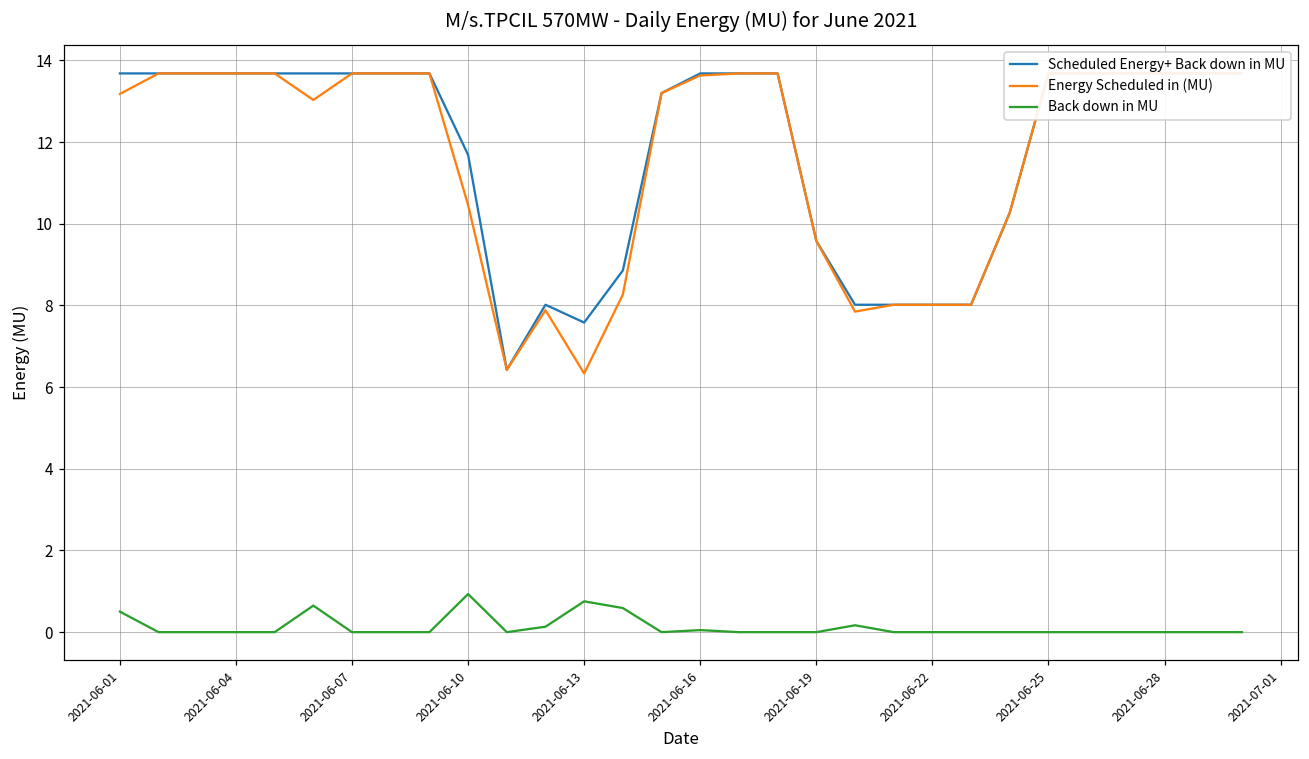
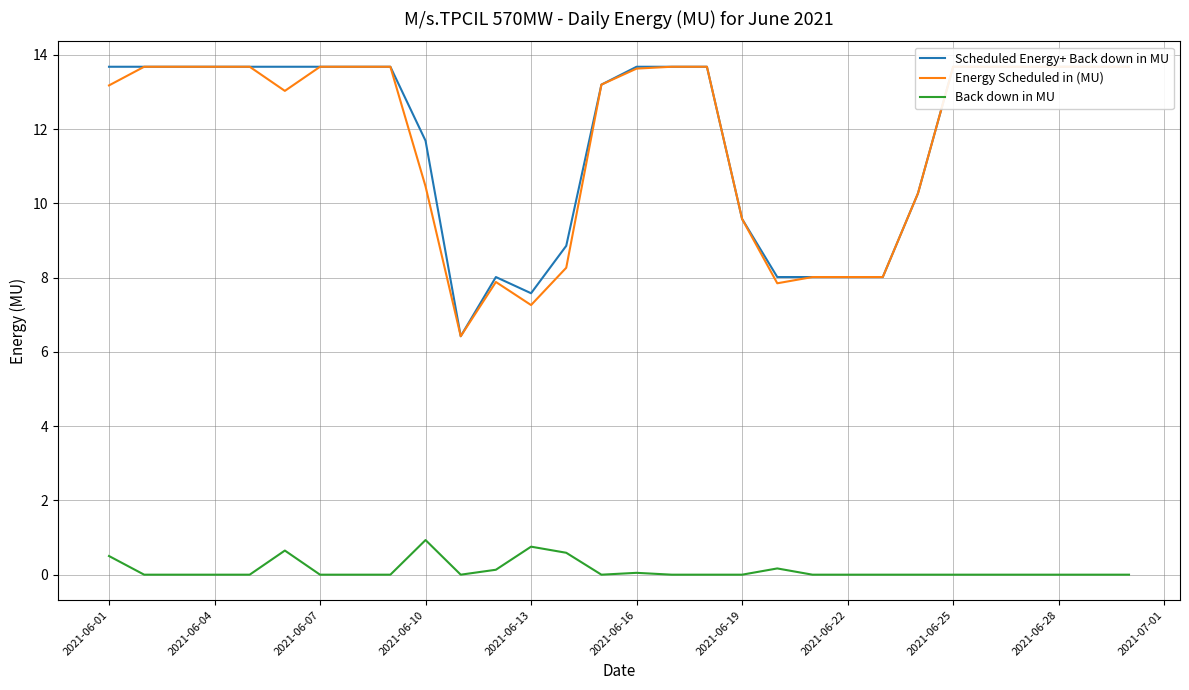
Energy Scheduled in (MU), 2021-06-13: 6.3 -> 7.3
